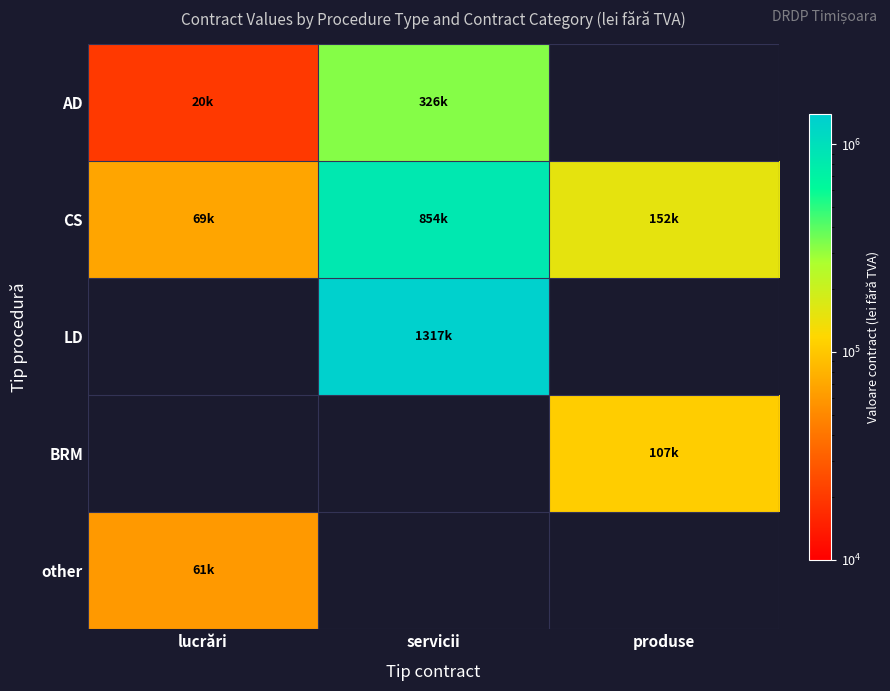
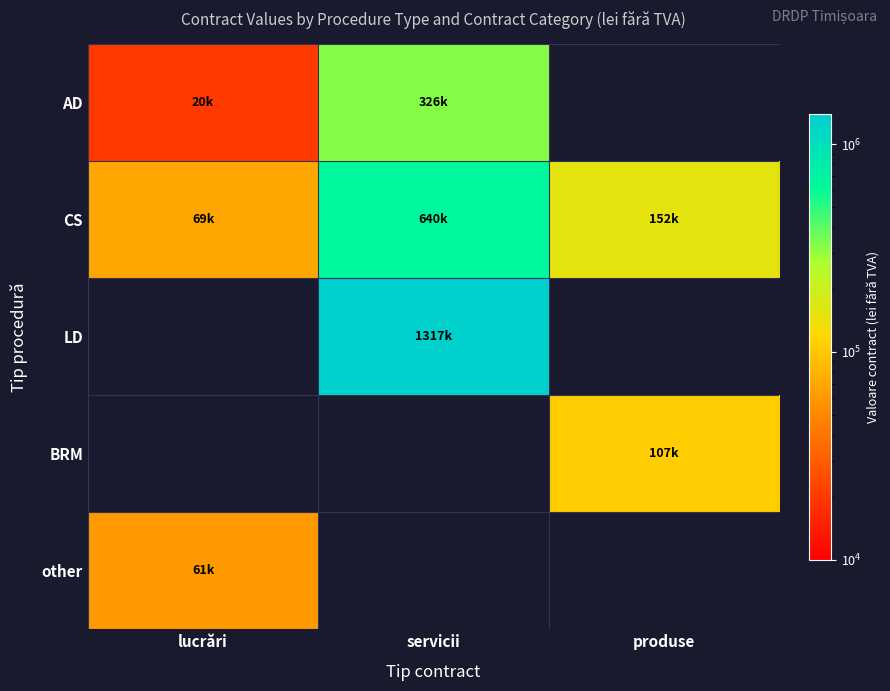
CS, servicii: 854k -> 640k
